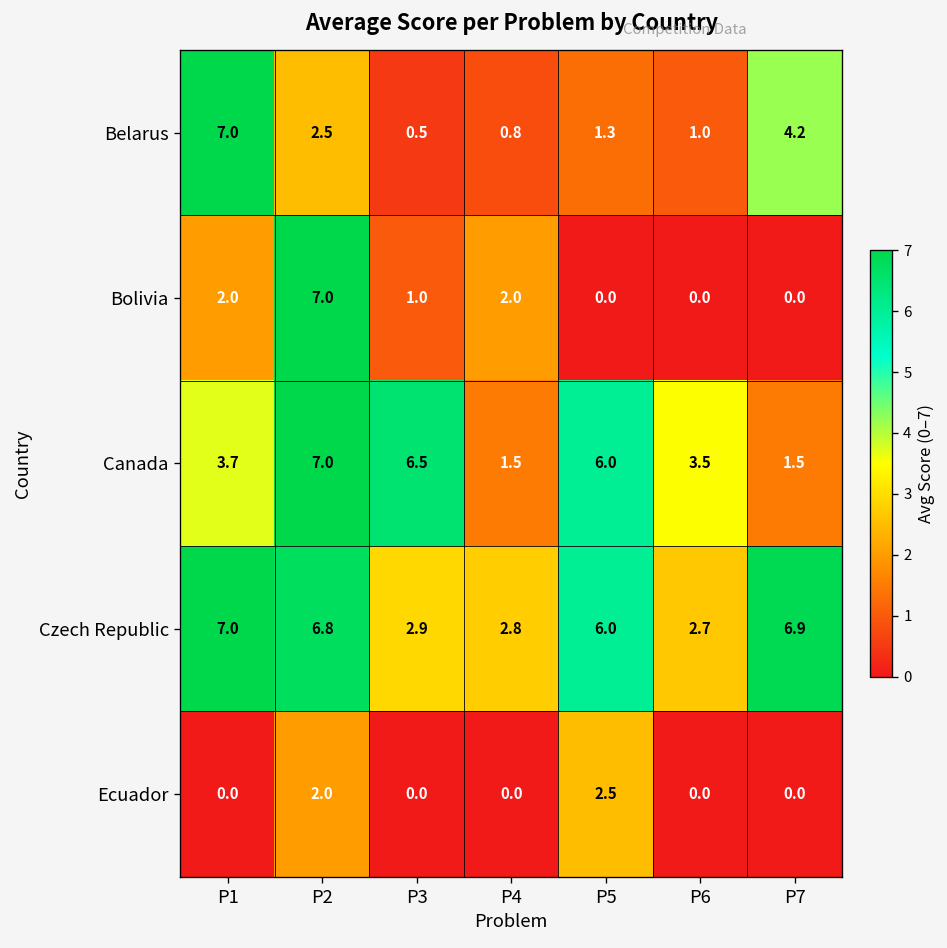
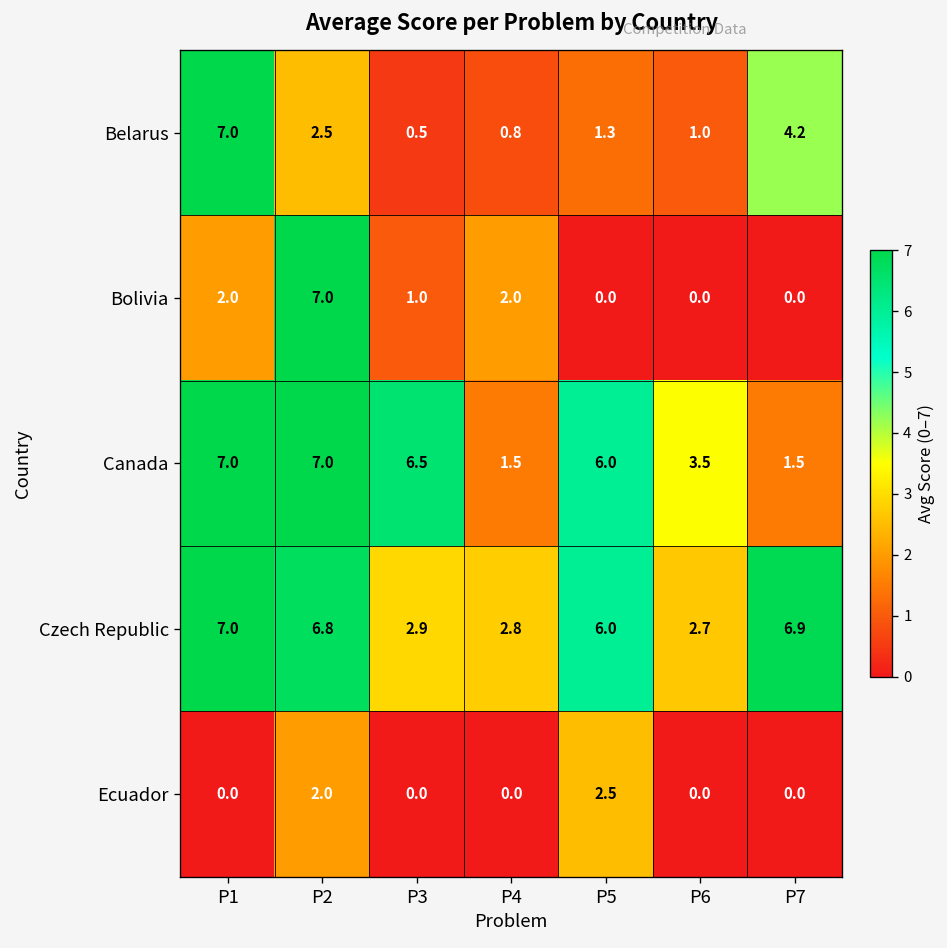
Canada, P1: 3.7 -> 7.0
